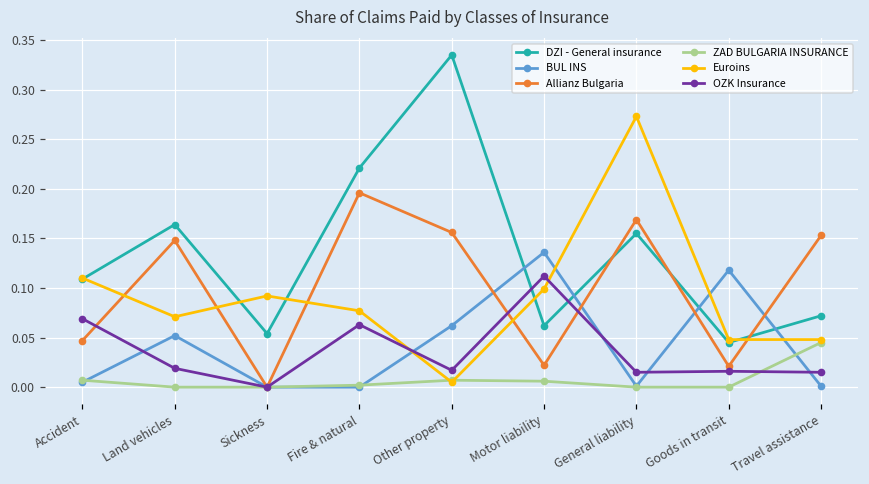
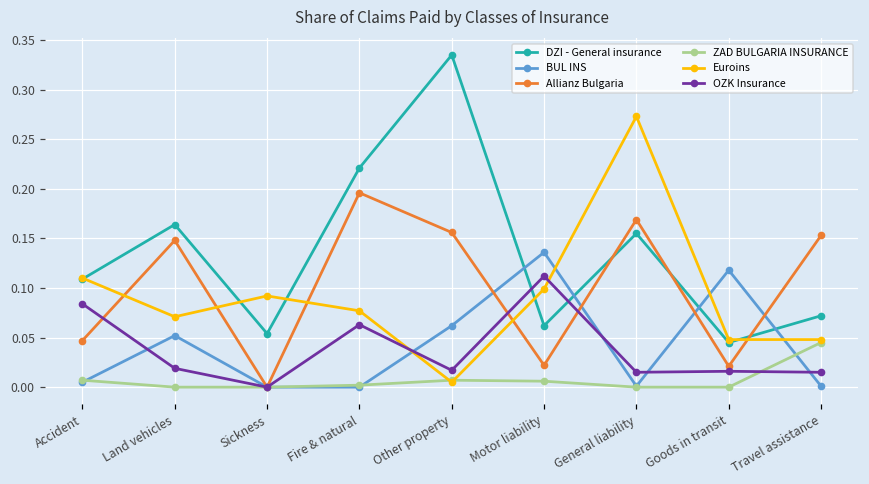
OZK Insurance, Accident: 0.07 -> 0.08
